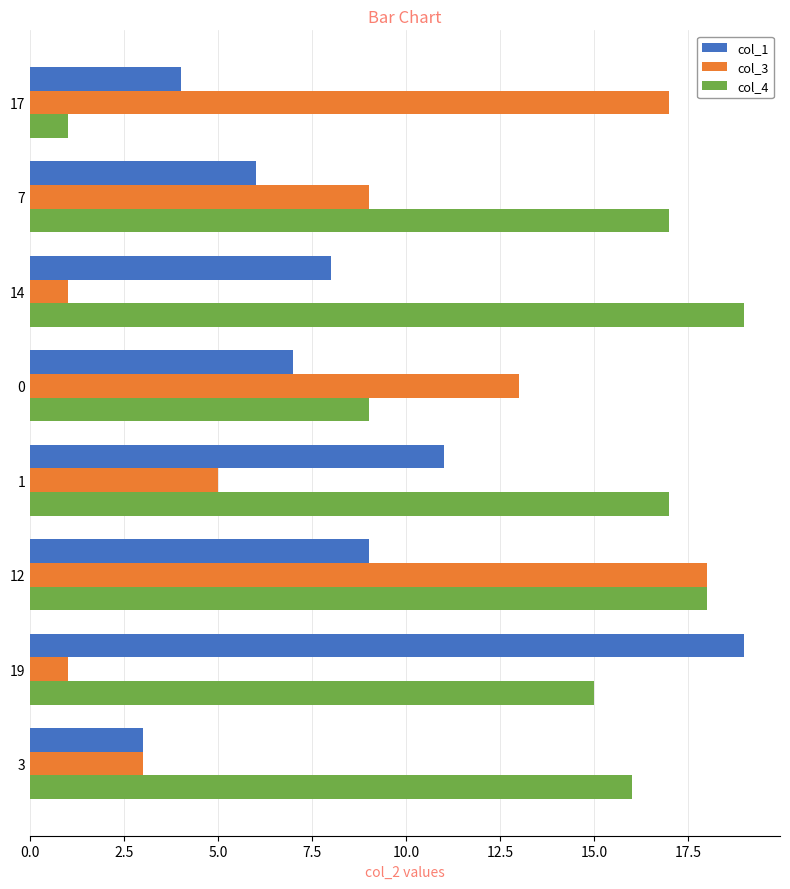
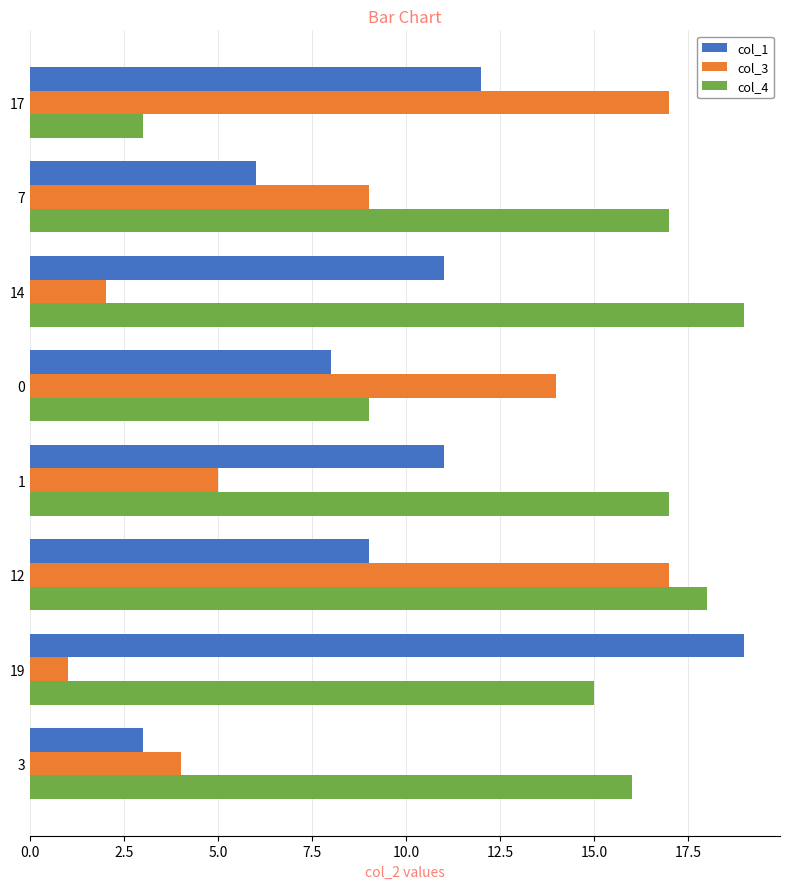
col_1, 17: 4 -> 12
col_4, 17: 1 -> 3
col_1, 14: 8 -> 11
col_3, 14: 1 -> 2
col_1, 0: 7 -> 8
col_3, 0: 13 -> 14
col_3, 12: 18 -> 17
col_3, 3: 3 -> 4
